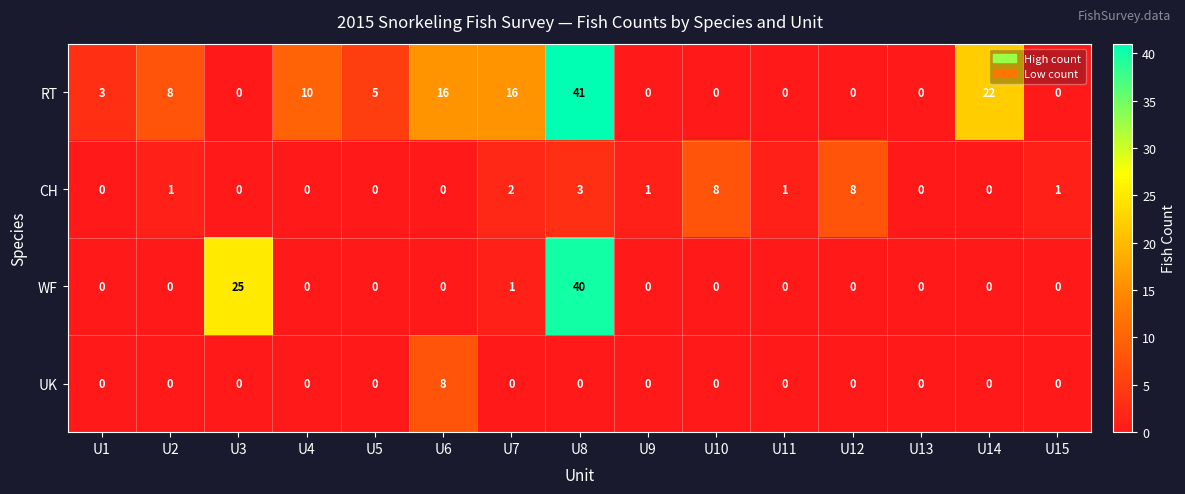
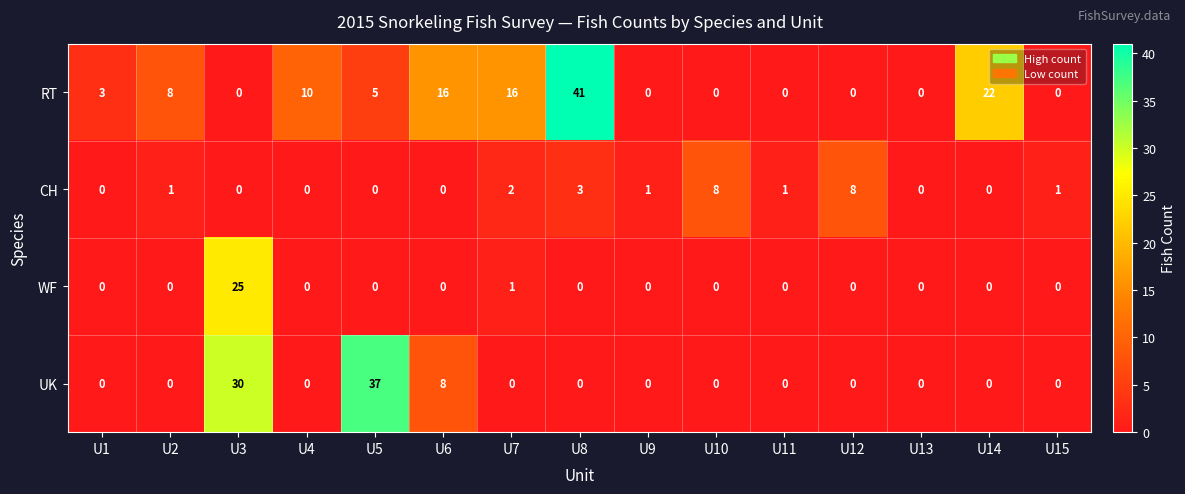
WF, U8: 40 -> 0
UK, U3: 0 -> 30
UK, U5: 0 -> 37
